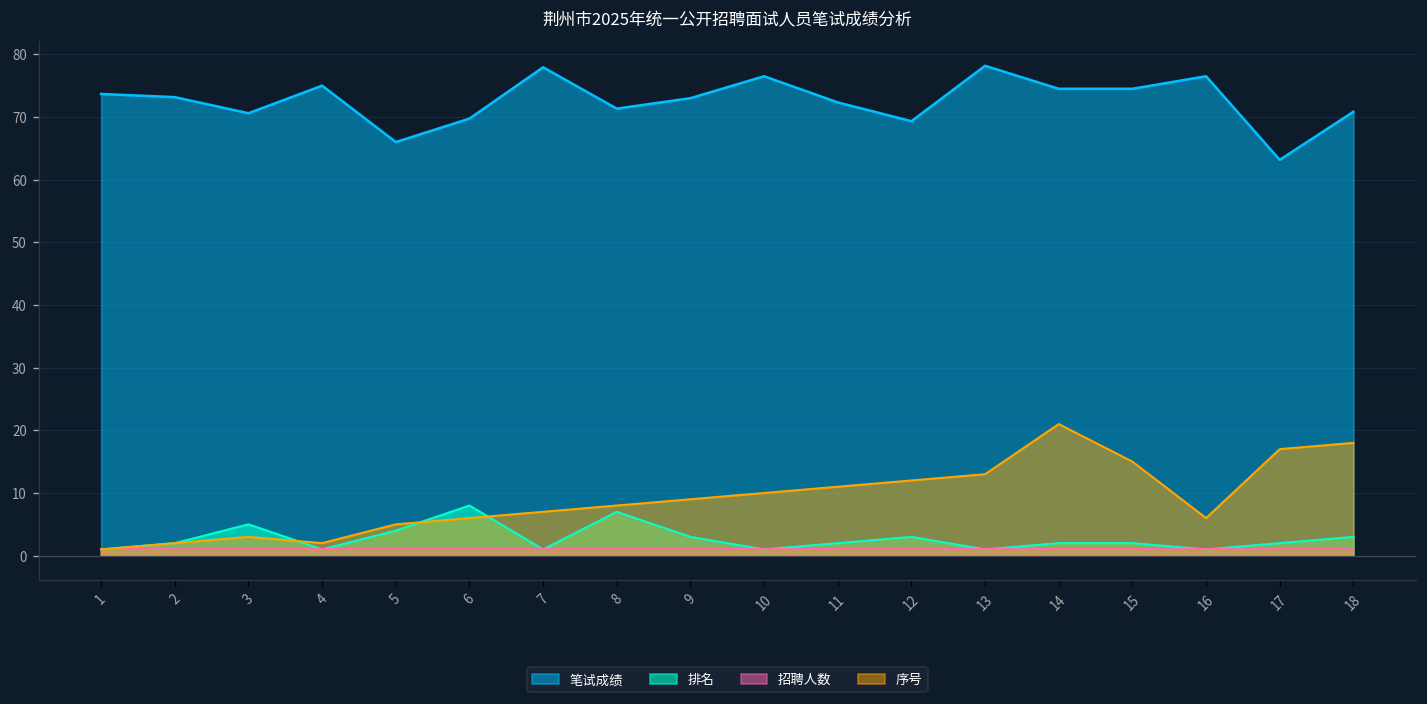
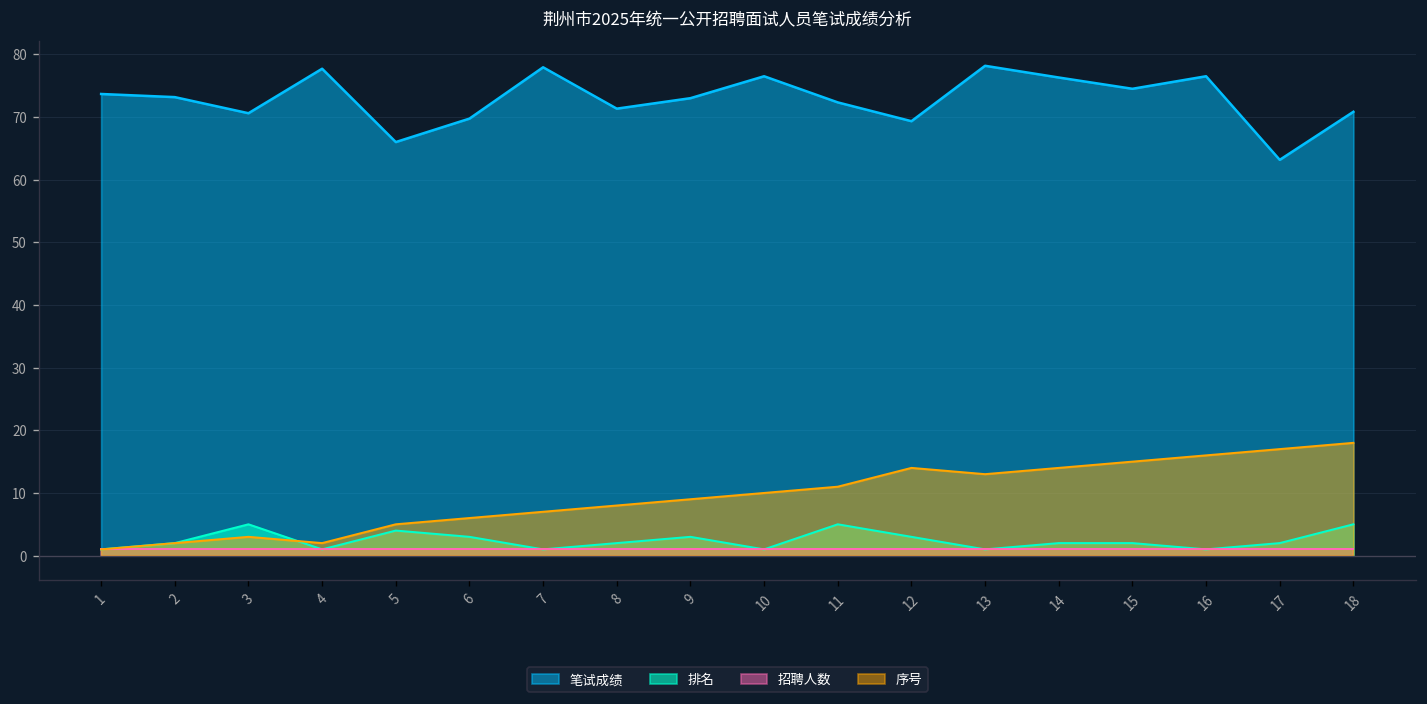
笔试成绩, 4: 75 -> 78
排名, 6: 8 -> 3
排名, 8: 7 -> 2
排名, 11: 2 -> 5
序号, 12: 12 -> 14
笔试成绩, 14: 75 -> 76
序号, 14: 21 -> 14
序号, 16: 6 -> 16
排名, 18: 3 -> 5
